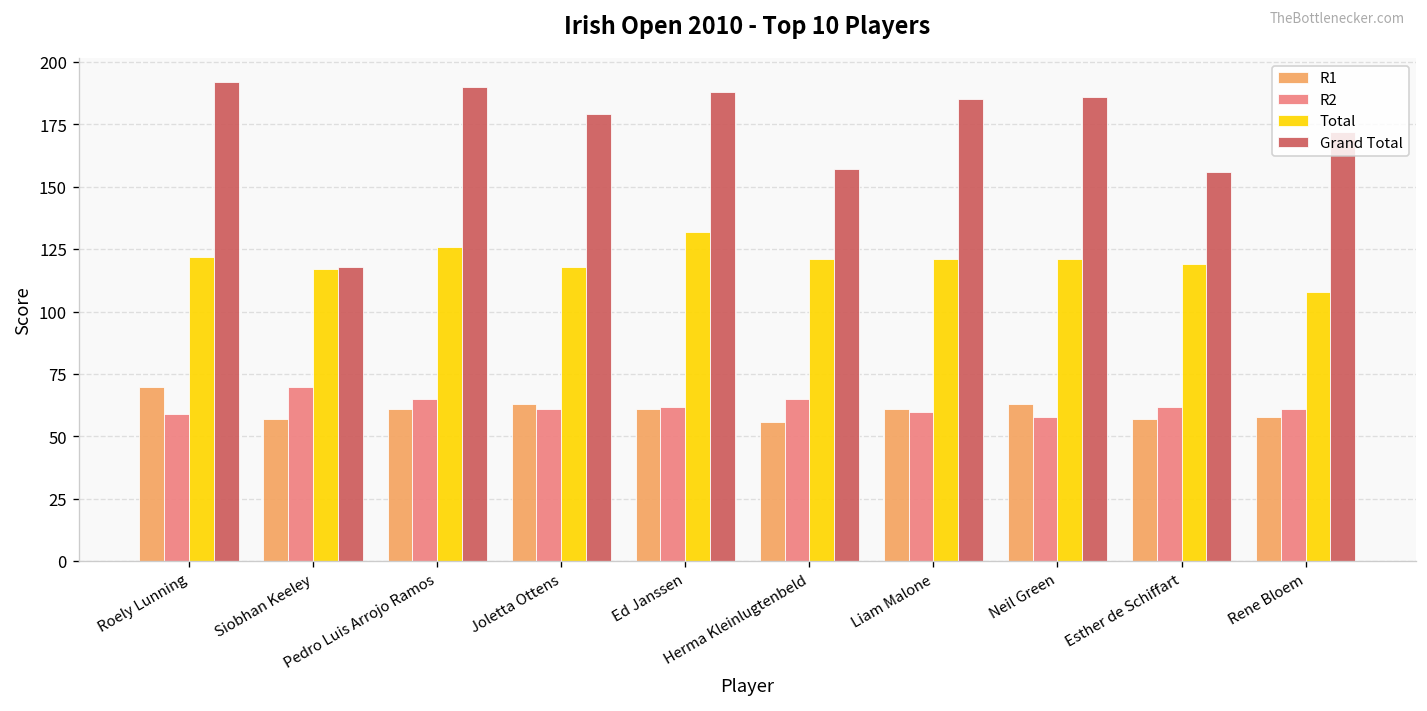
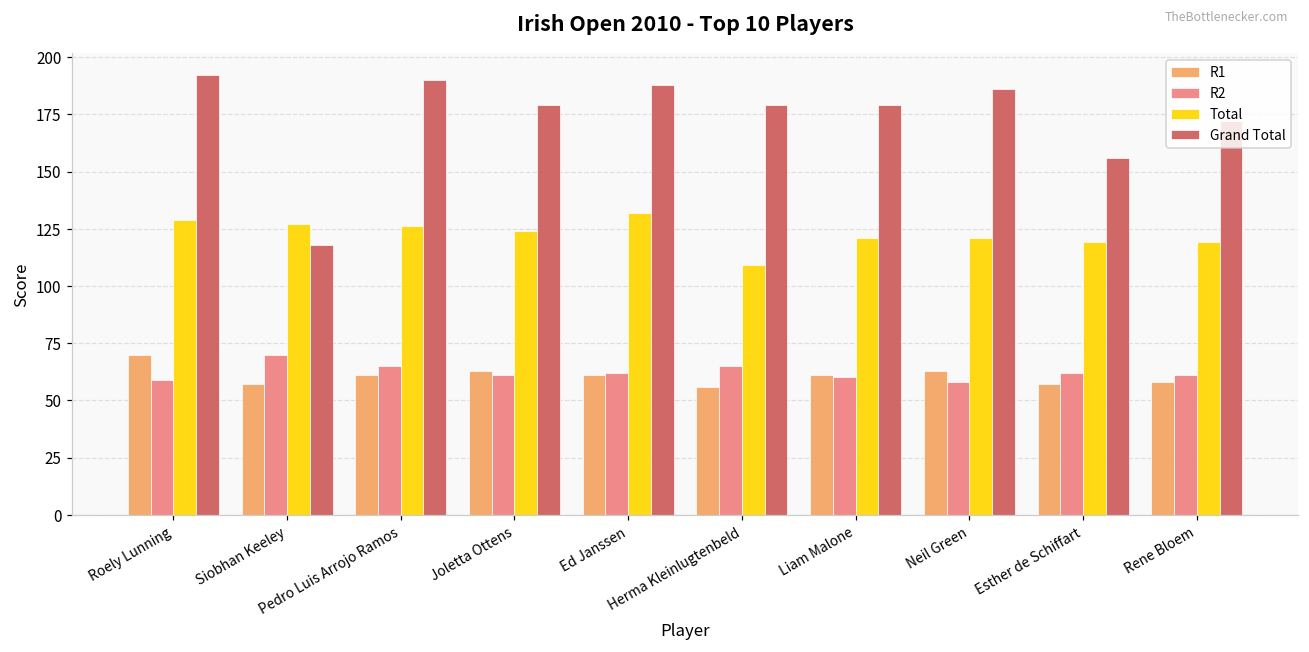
Total, Roely Lunning: 122 -> 129
Total, Siobhan Keeley: 117 -> 127
Total, Joletta Ottens: 118 -> 124
Total, Herma Kleinlugtenbeld: 121 -> 109
Grand Total, Herma Kleinlugtenbeld: 157 -> 179
Grand Total, Liam Malone: 185 -> 179
Total, Rene Bloem: 108 -> 119
